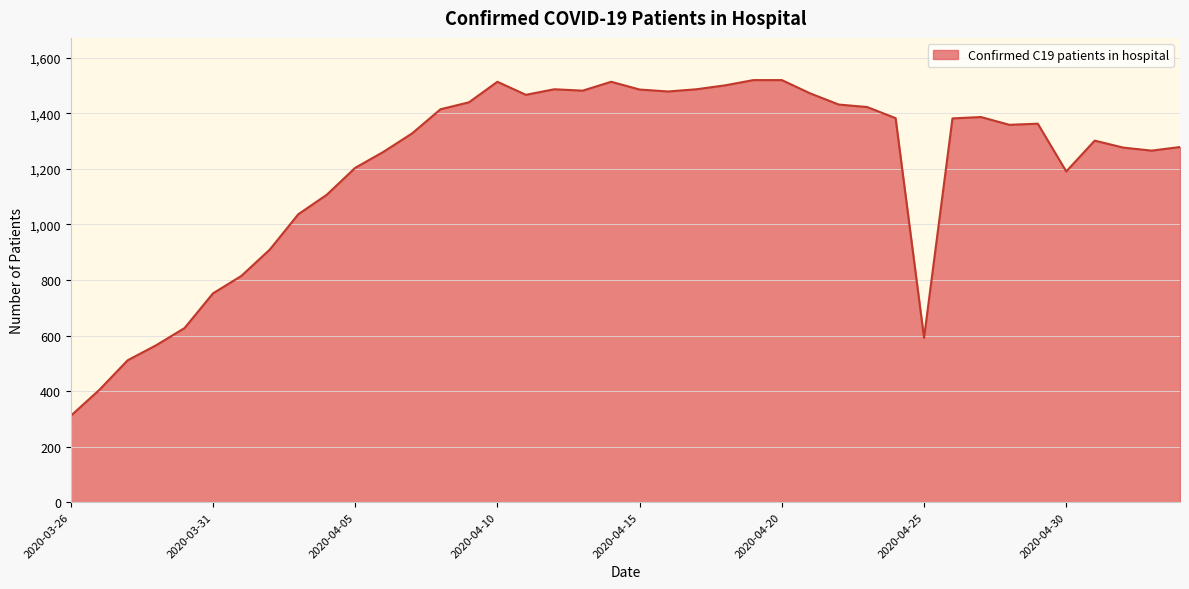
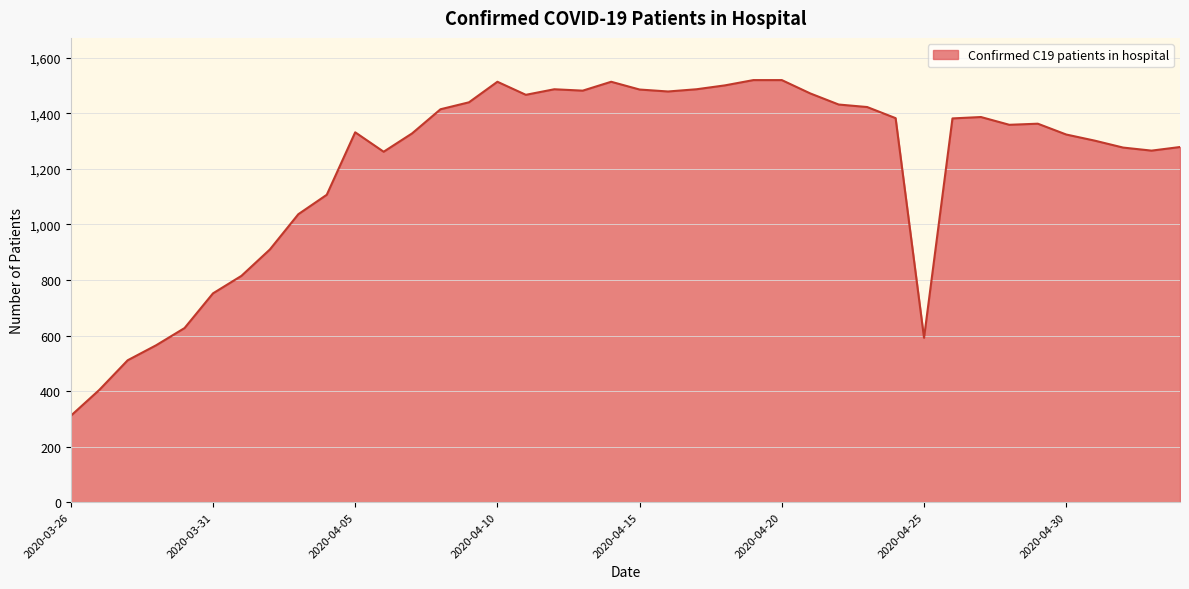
2020-04-05: 1,200 -> 1,330
2020-04-30: 1,190 -> 1,320
